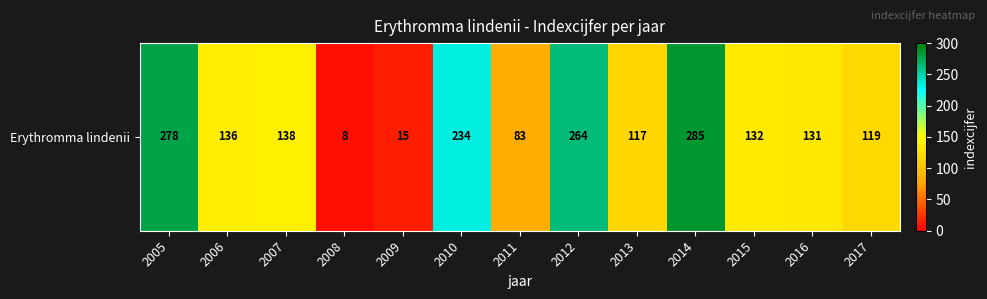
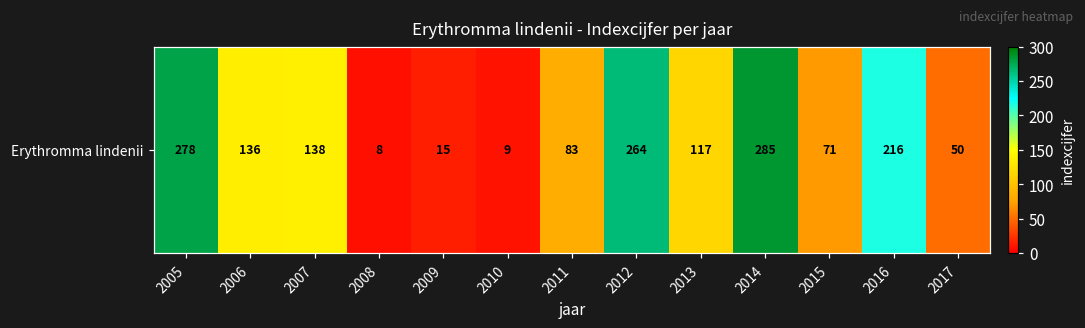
Erythromma lindenii, 2010: 234 -> 9
Erythromma lindenii, 2015: 132 -> 71
Erythromma lindenii, 2016: 131 -> 216
Erythromma lindenii, 2017: 119 -> 50
